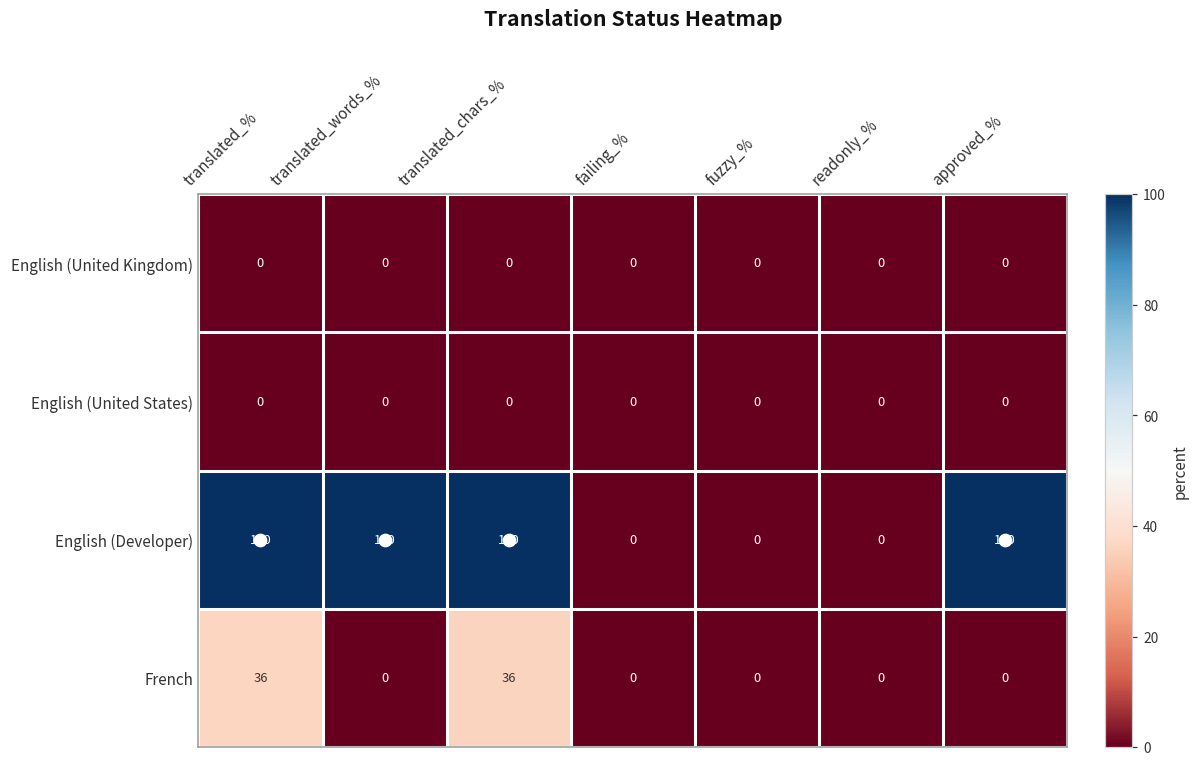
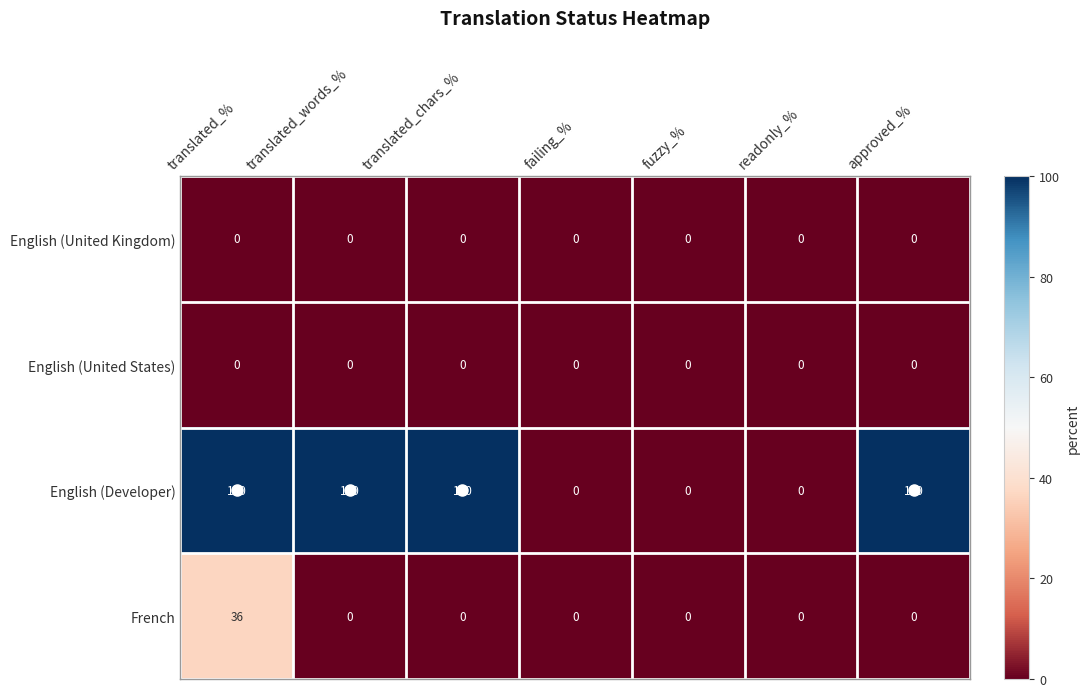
French, translated_chars_%: 36 -> 0
